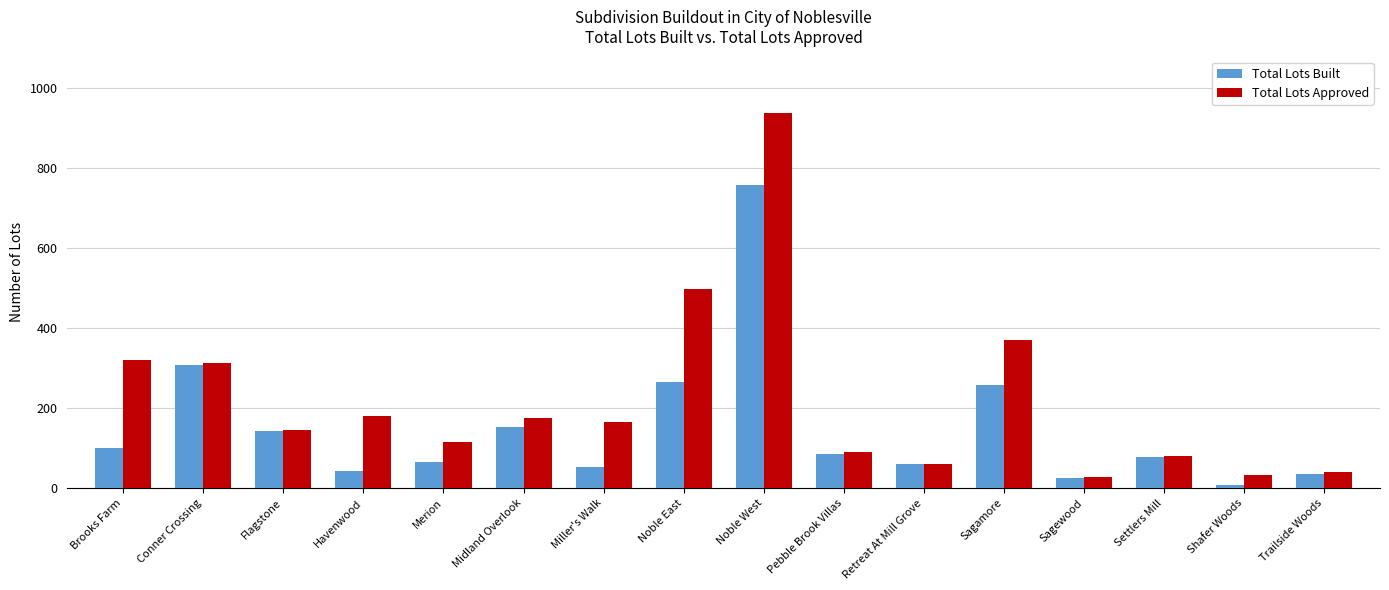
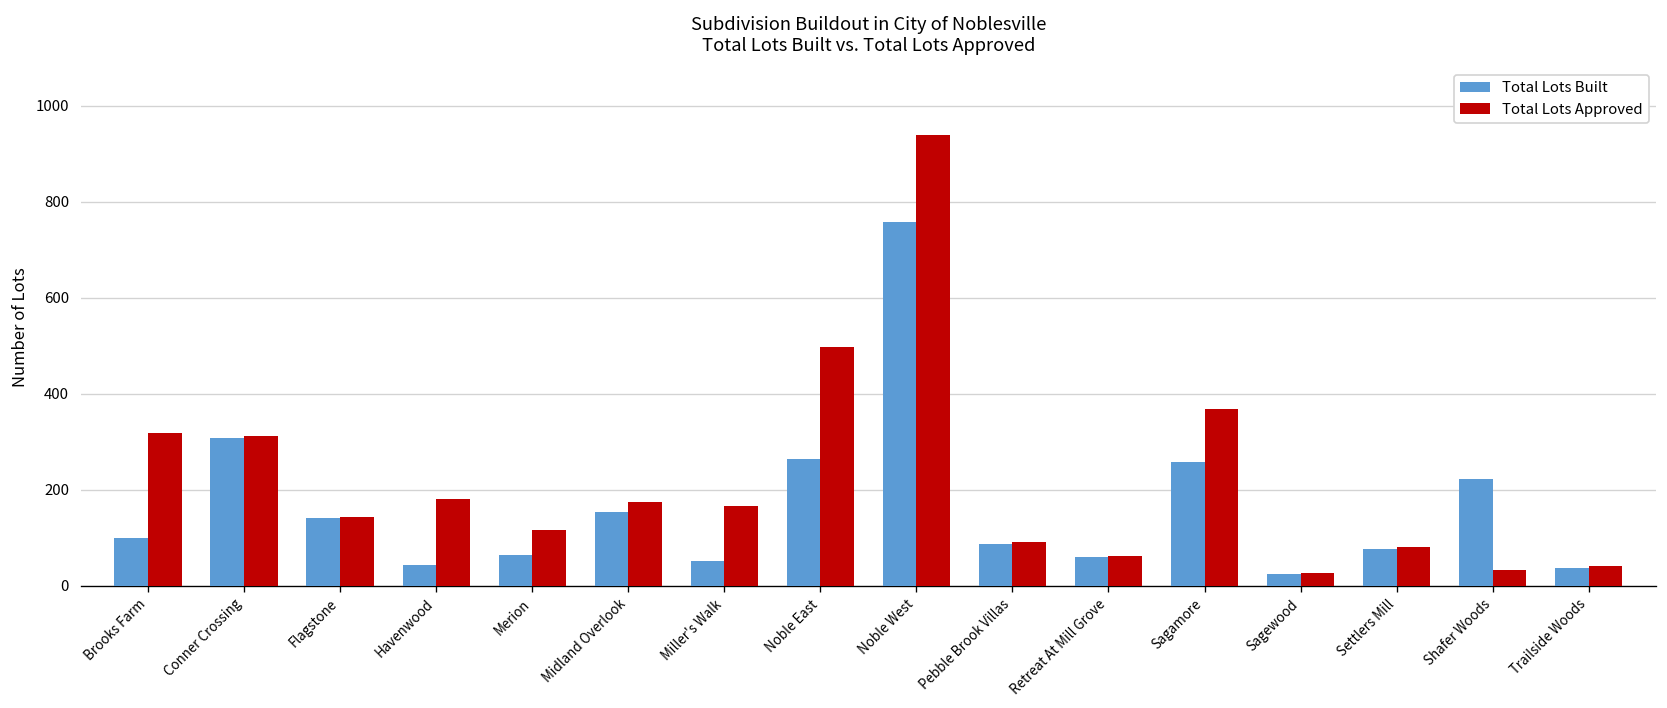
Total Lots Built, Shafer Woods: 10 -> 220
